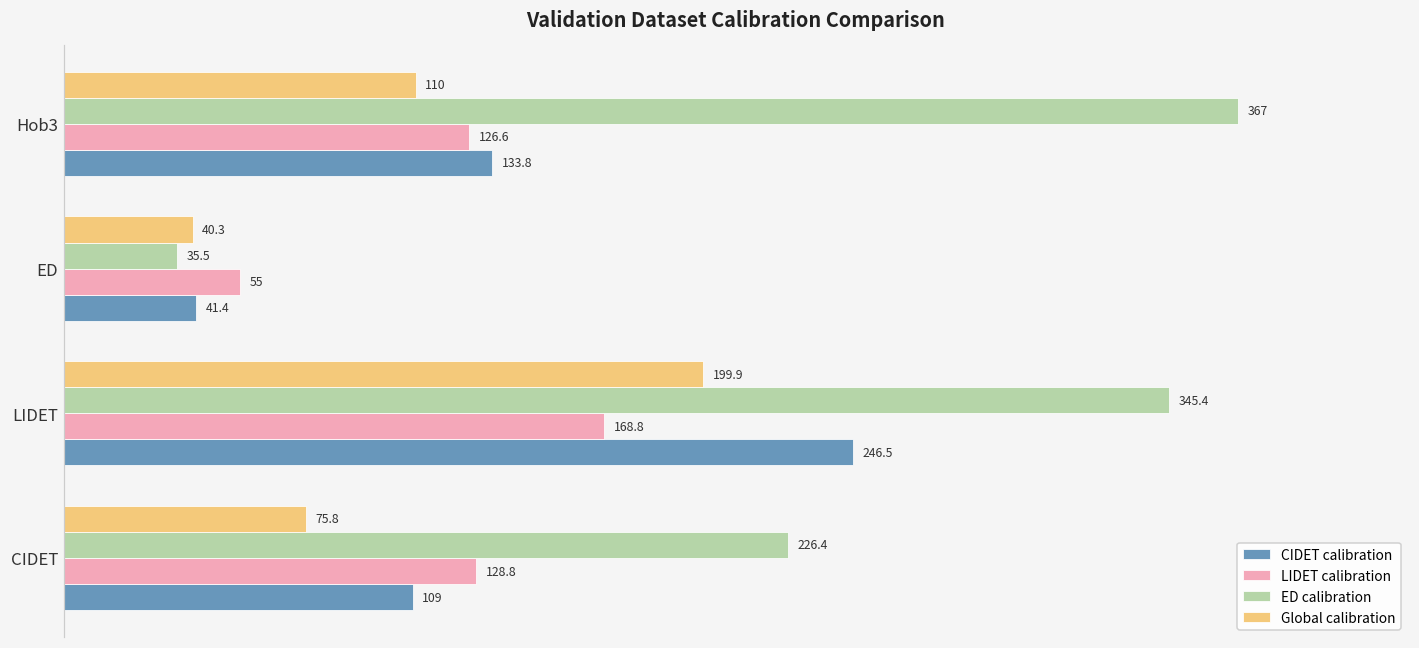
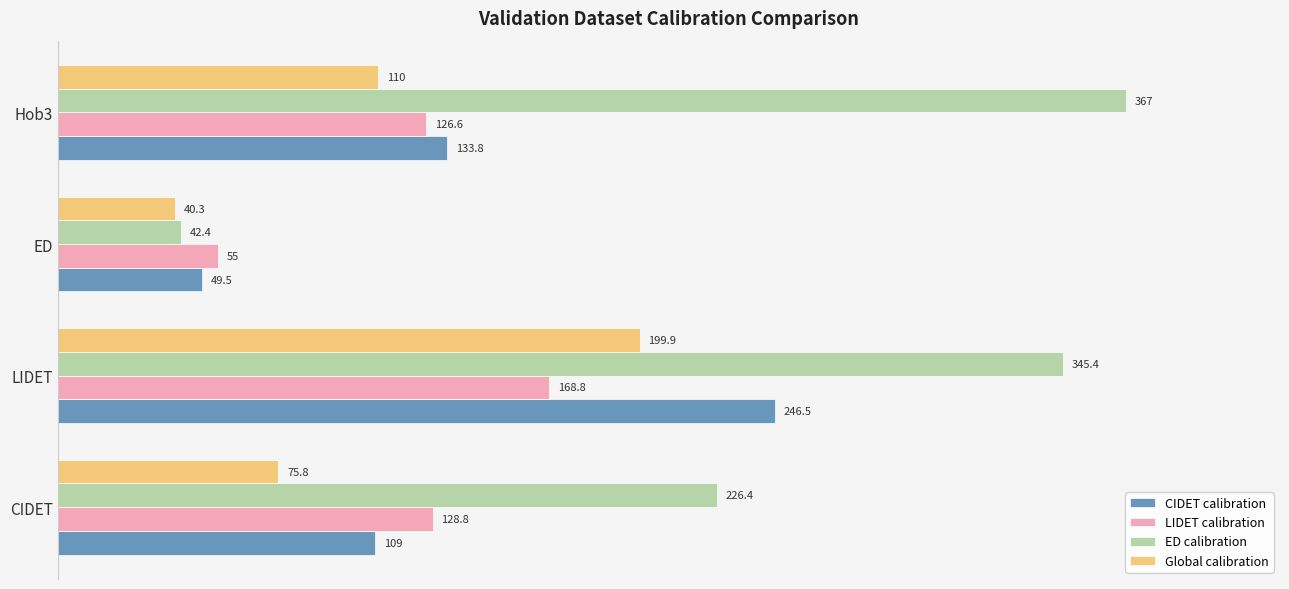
ED calibration, ED: 35.5 -> 42.4
CIDET calibration, ED: 41.4 -> 49.5
